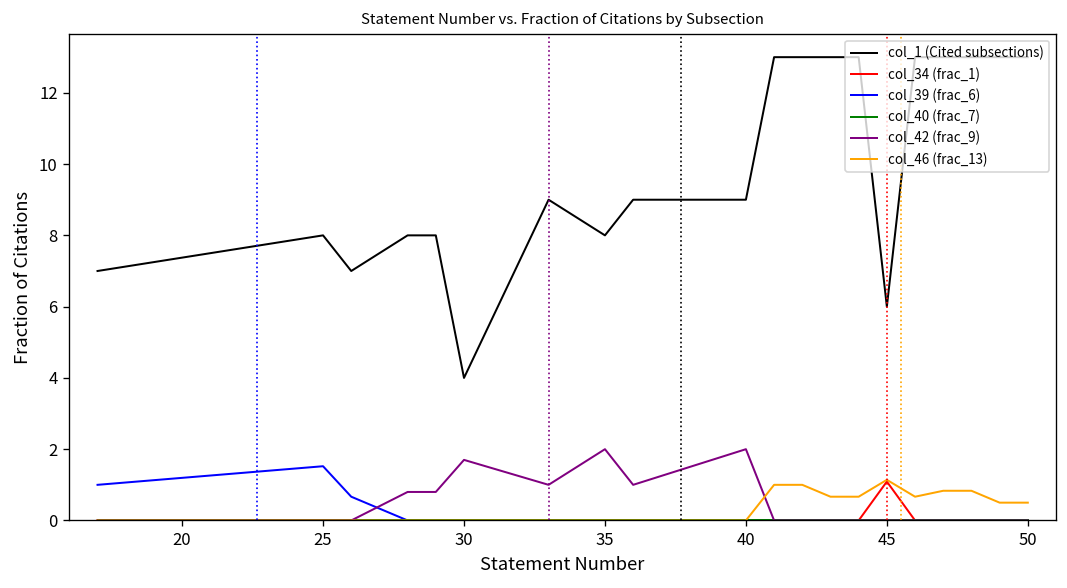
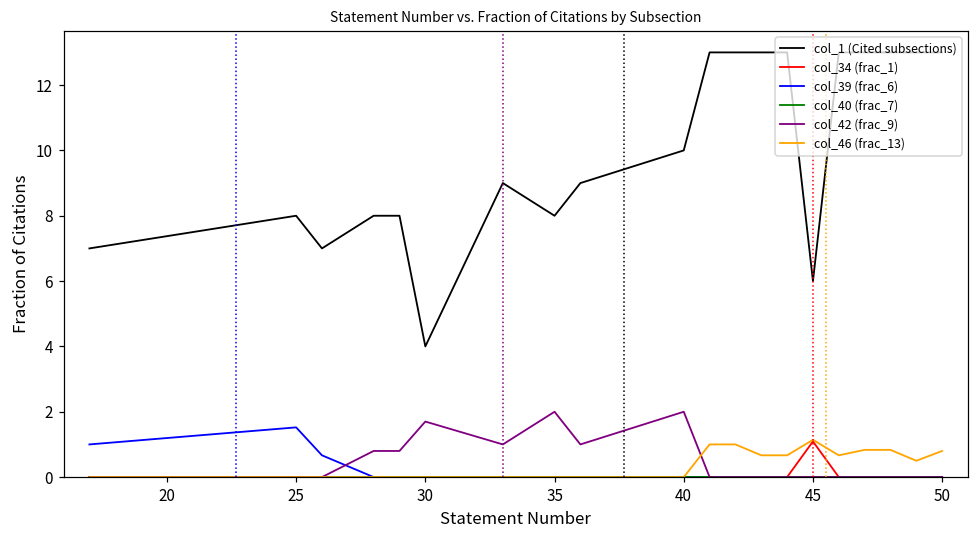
col_1 (Cited subsections), 40: 9 -> 10
col_46 (frac_13), 50: 0.5 -> 0.8
